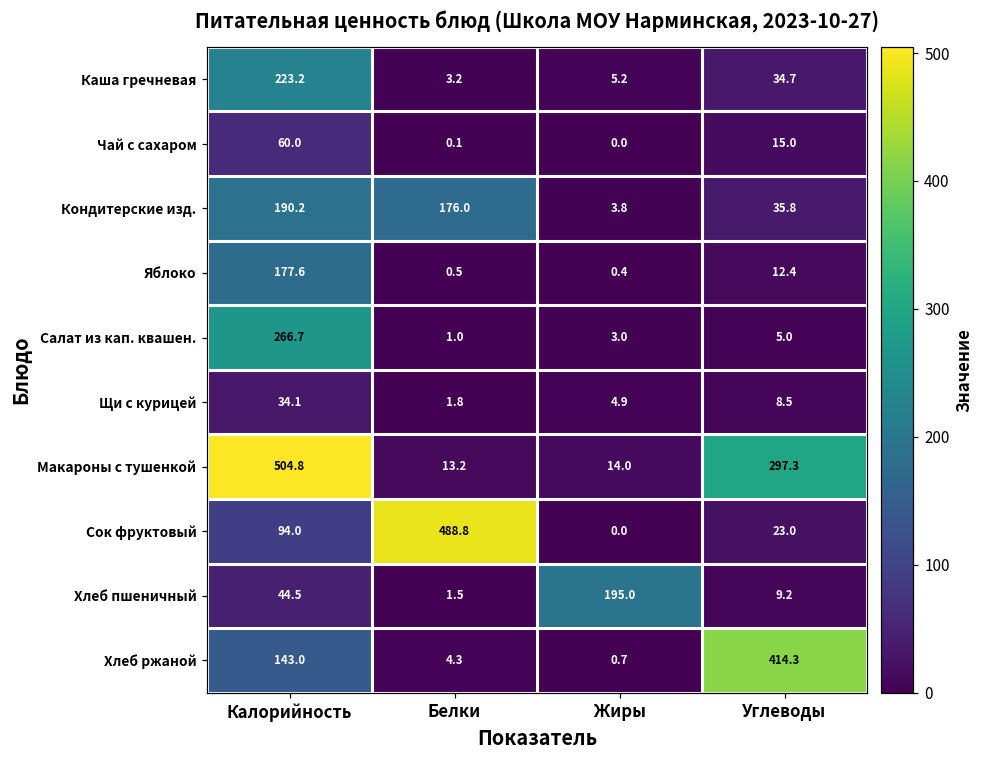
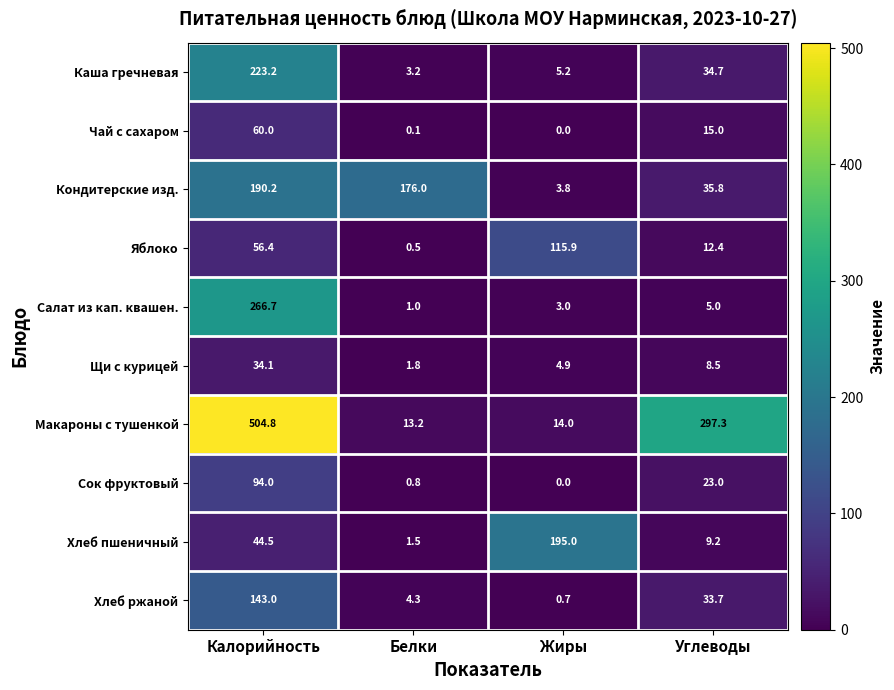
Яблоко, Калорийность: 177.6 -> 56.4
Яблоко, Жиры: 0.4 -> 115.9
Сок фруктовый, Белки: 488.8 -> 0.8
Хлеб ржаной, Углеводы: 414.3 -> 33.7
